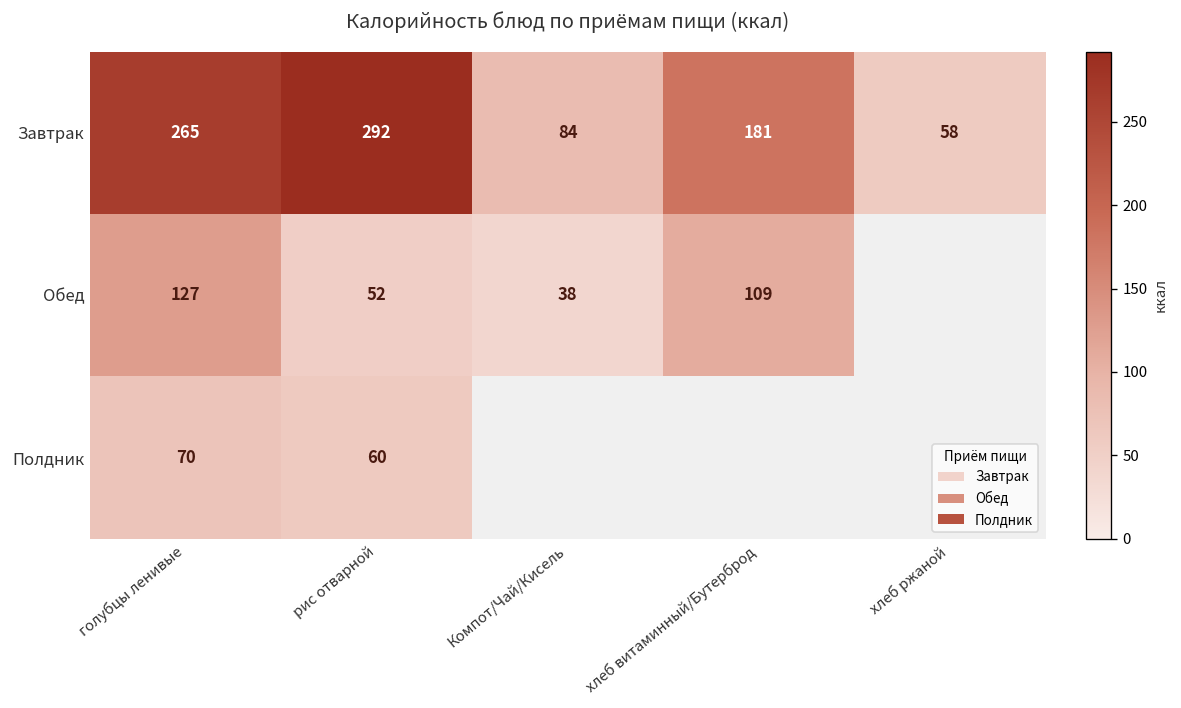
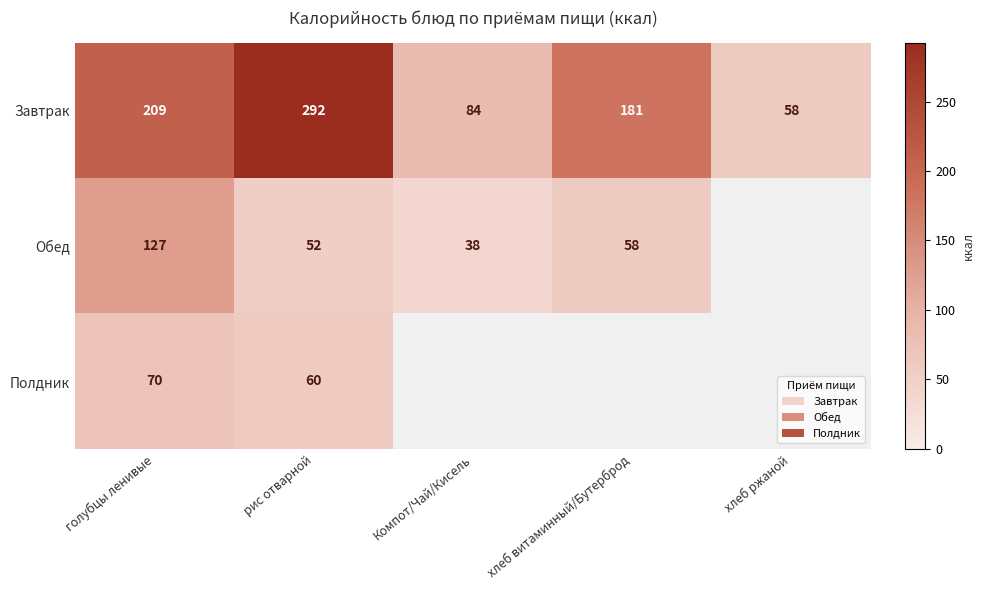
Завтрак, голубцы ленивые: 265 -> 209
Обед, хлеб витаминный/Бутерброд: 109 -> 58
